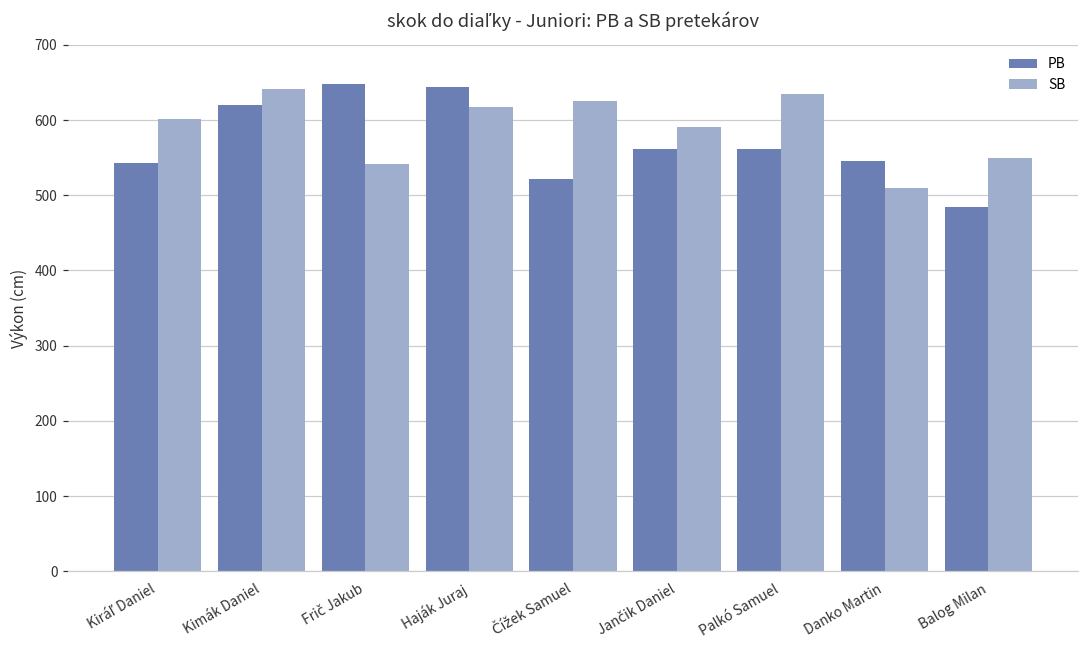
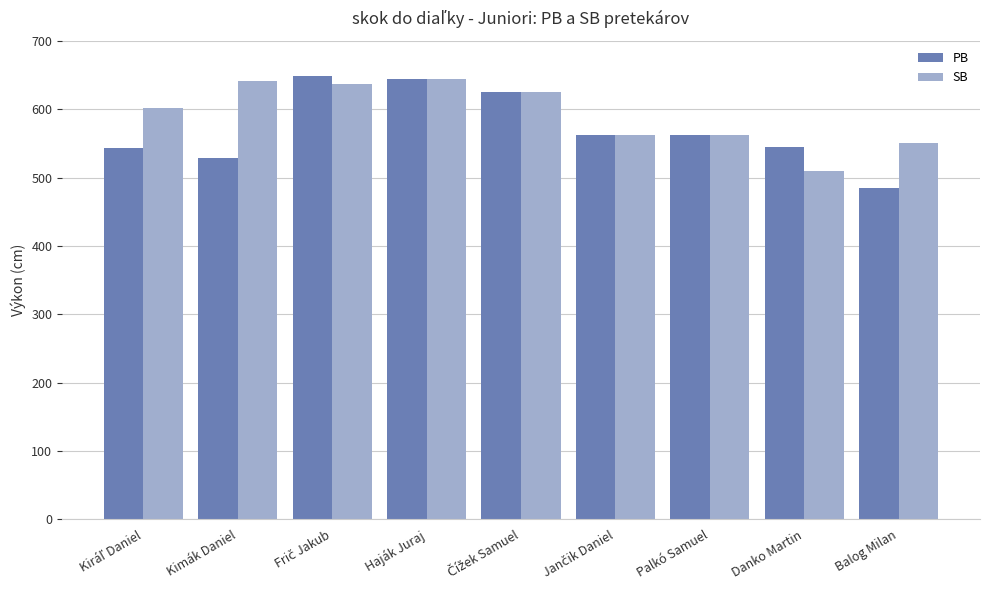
PB, Kimák Daniel: 620 -> 530
SB, Frič Jakub: 540 -> 640
SB, Haják Juraj: 620 -> 640
PB, Čížek Samuel: 520 -> 630
SB, Jančik Daniel: 590 -> 560
SB, Palkó Samuel: 630 -> 560
